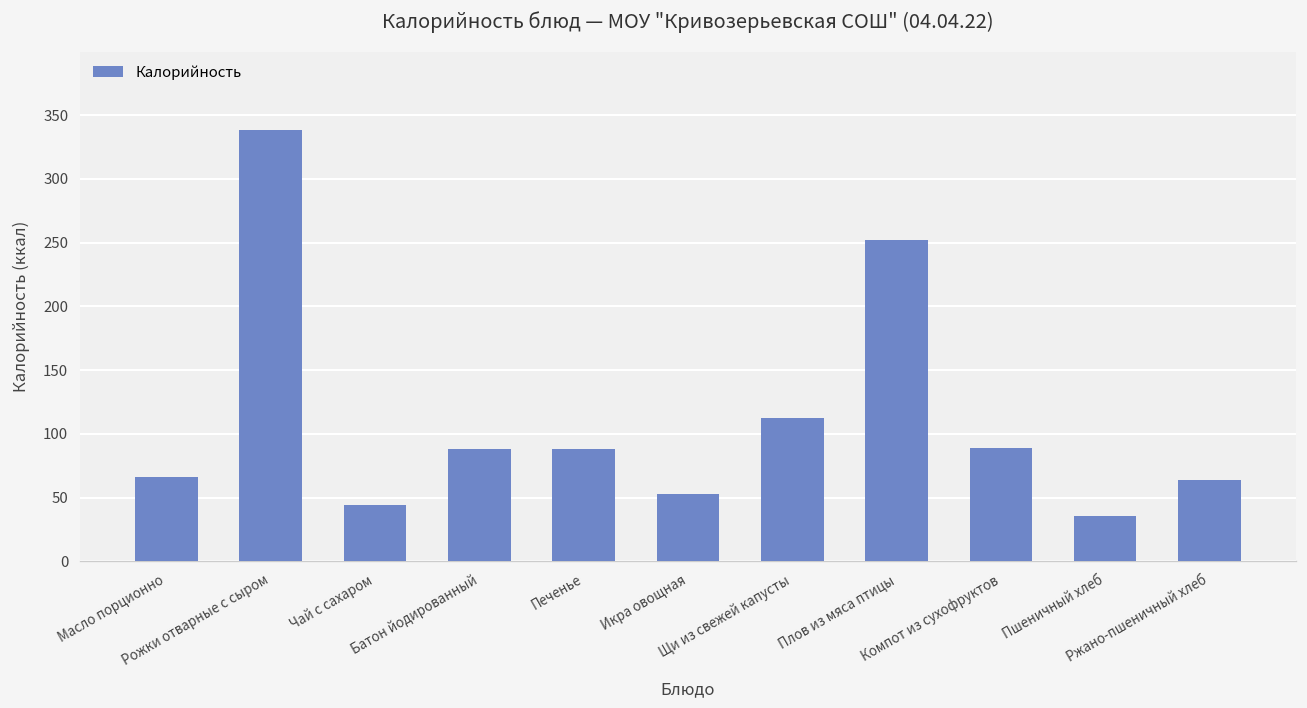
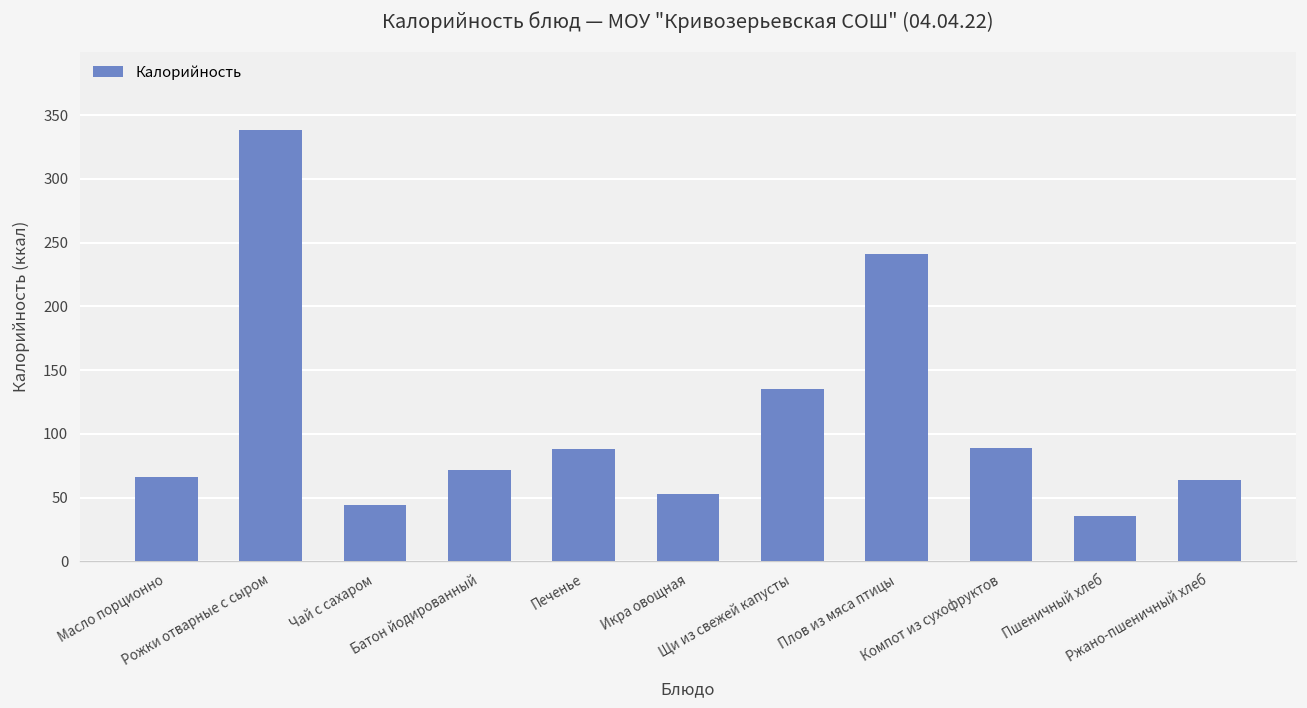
Батон йодированный: 88 -> 72
Щи из свежей капусты: 112 -> 136
Плов из мяса птицы: 252 -> 241
